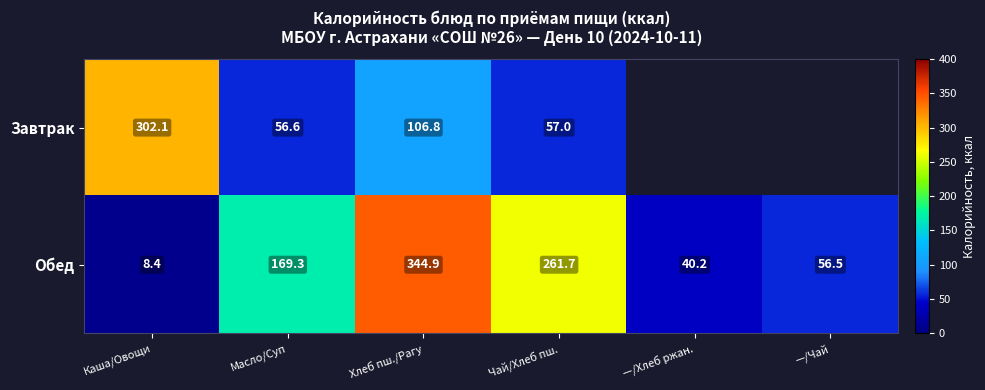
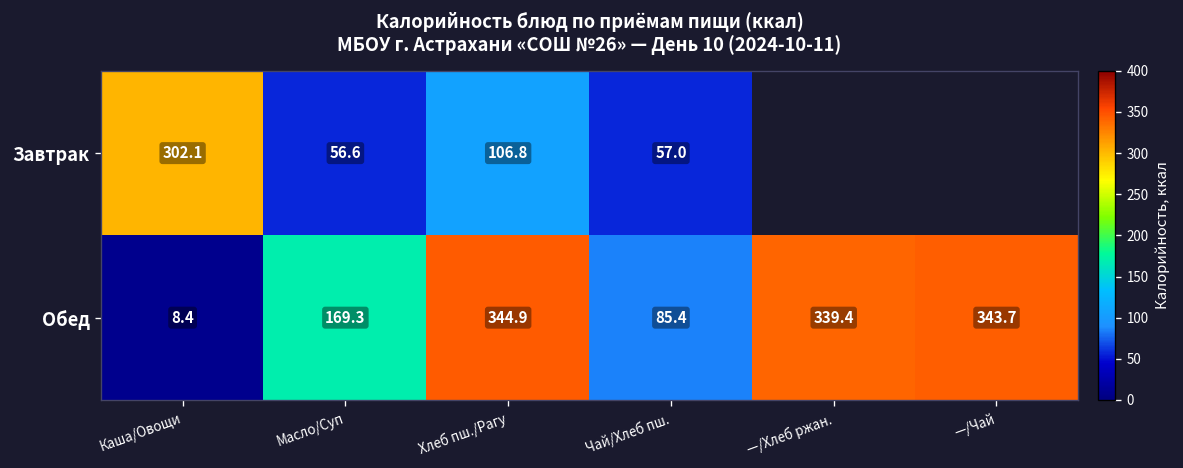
Обед, Чай/Хлеб пш.: 261.7 -> 85.4
Обед, —/Хлеб ржан.: 40.2 -> 339.4
Обед, —/Чай: 56.5 -> 343.7
